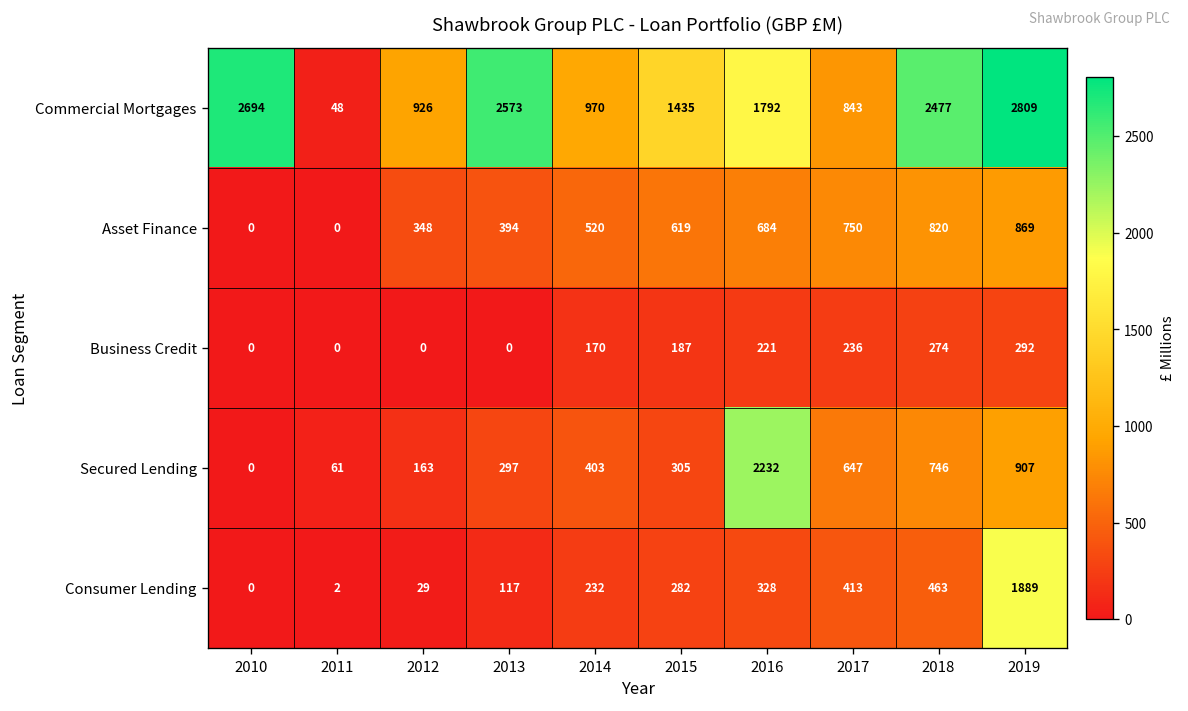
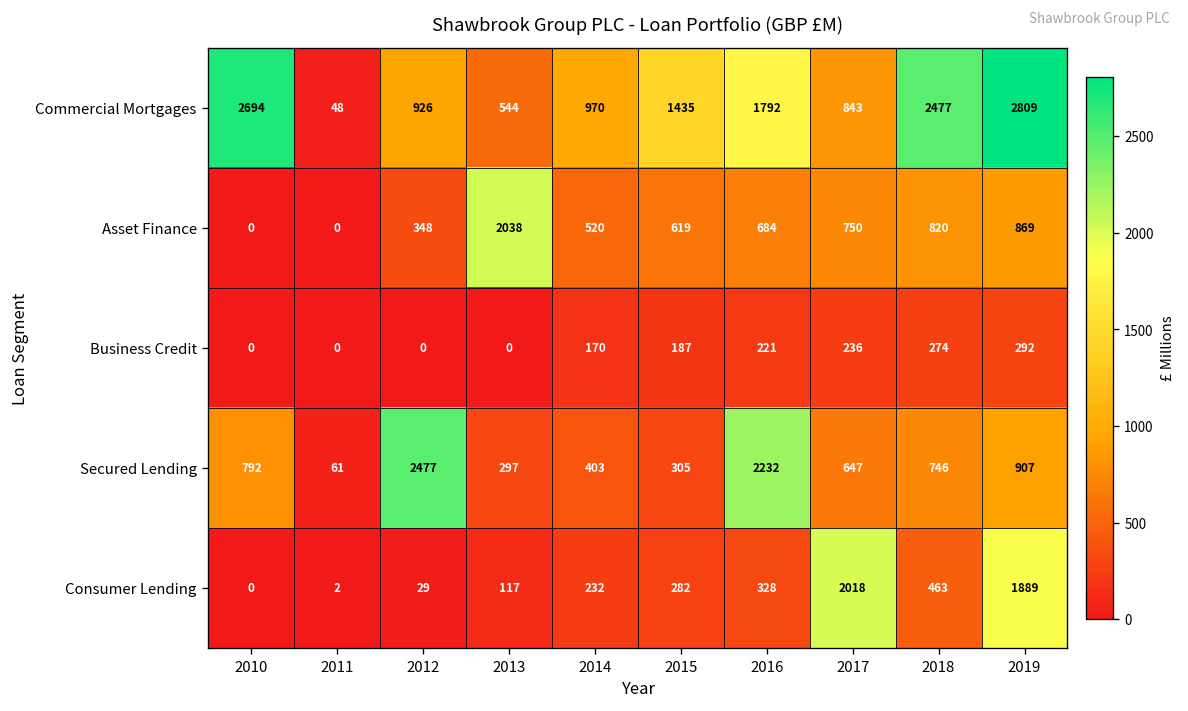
Commercial Mortgages, 2013: 2573 -> 544
Asset Finance, 2013: 394 -> 2038
Secured Lending, 2010: 0 -> 792
Secured Lending, 2012: 163 -> 2477
Consumer Lending, 2017: 413 -> 2018
